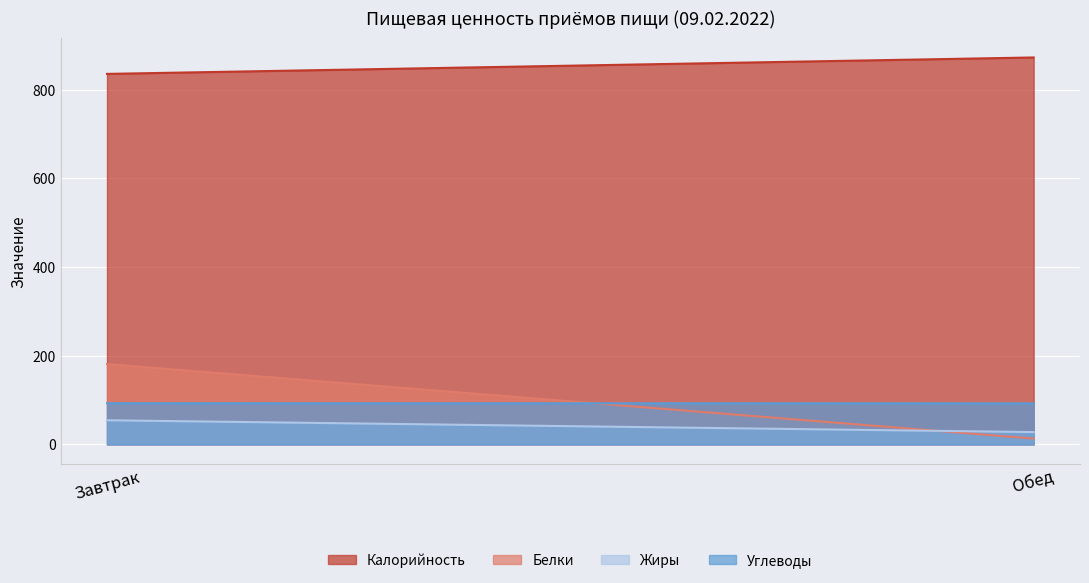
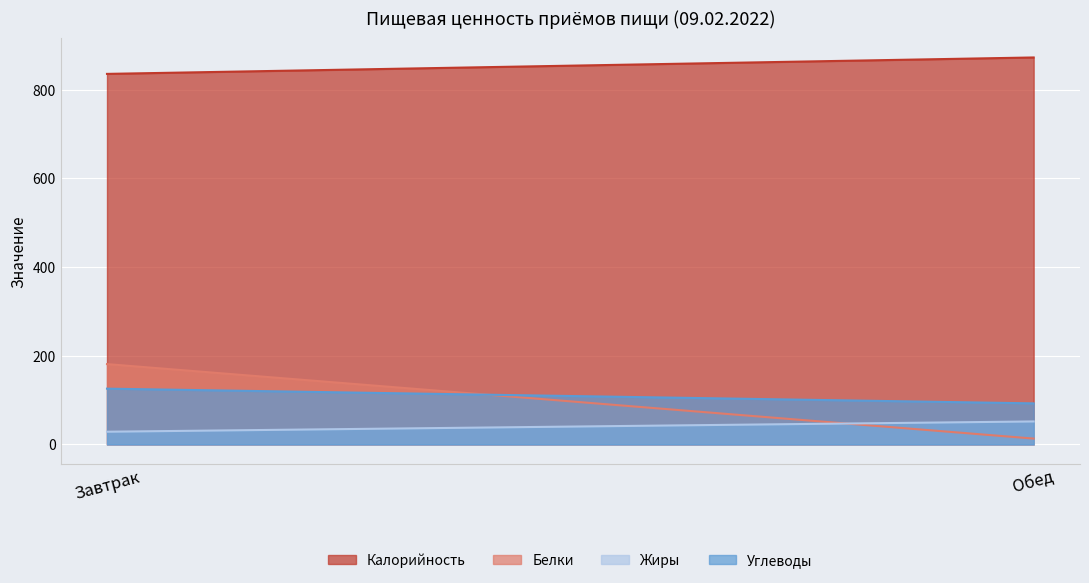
Жиры, Завтрак: 50 -> 30
Углеводы, Завтрак: 90 -> 130
Жиры, Обед: 30 -> 50
